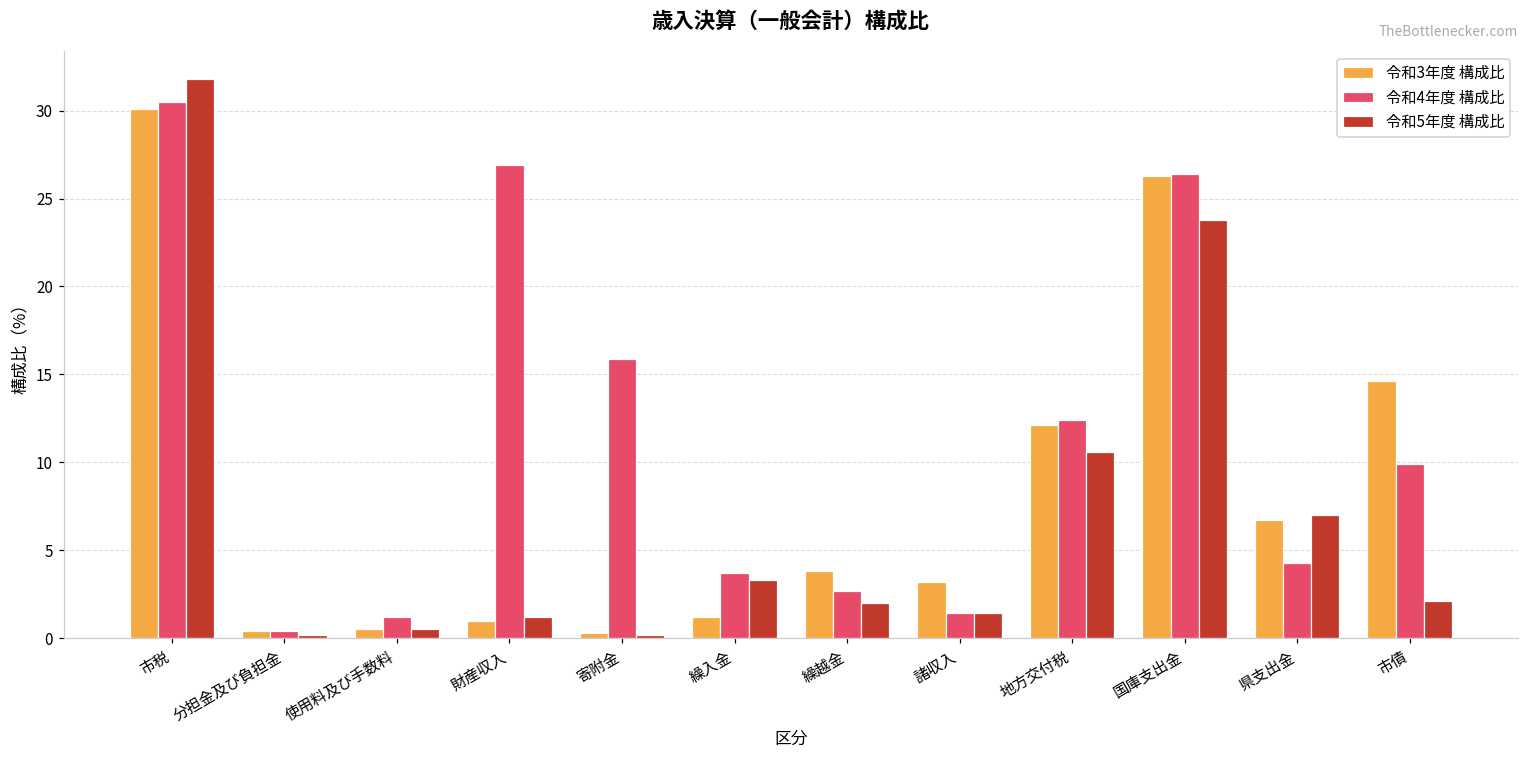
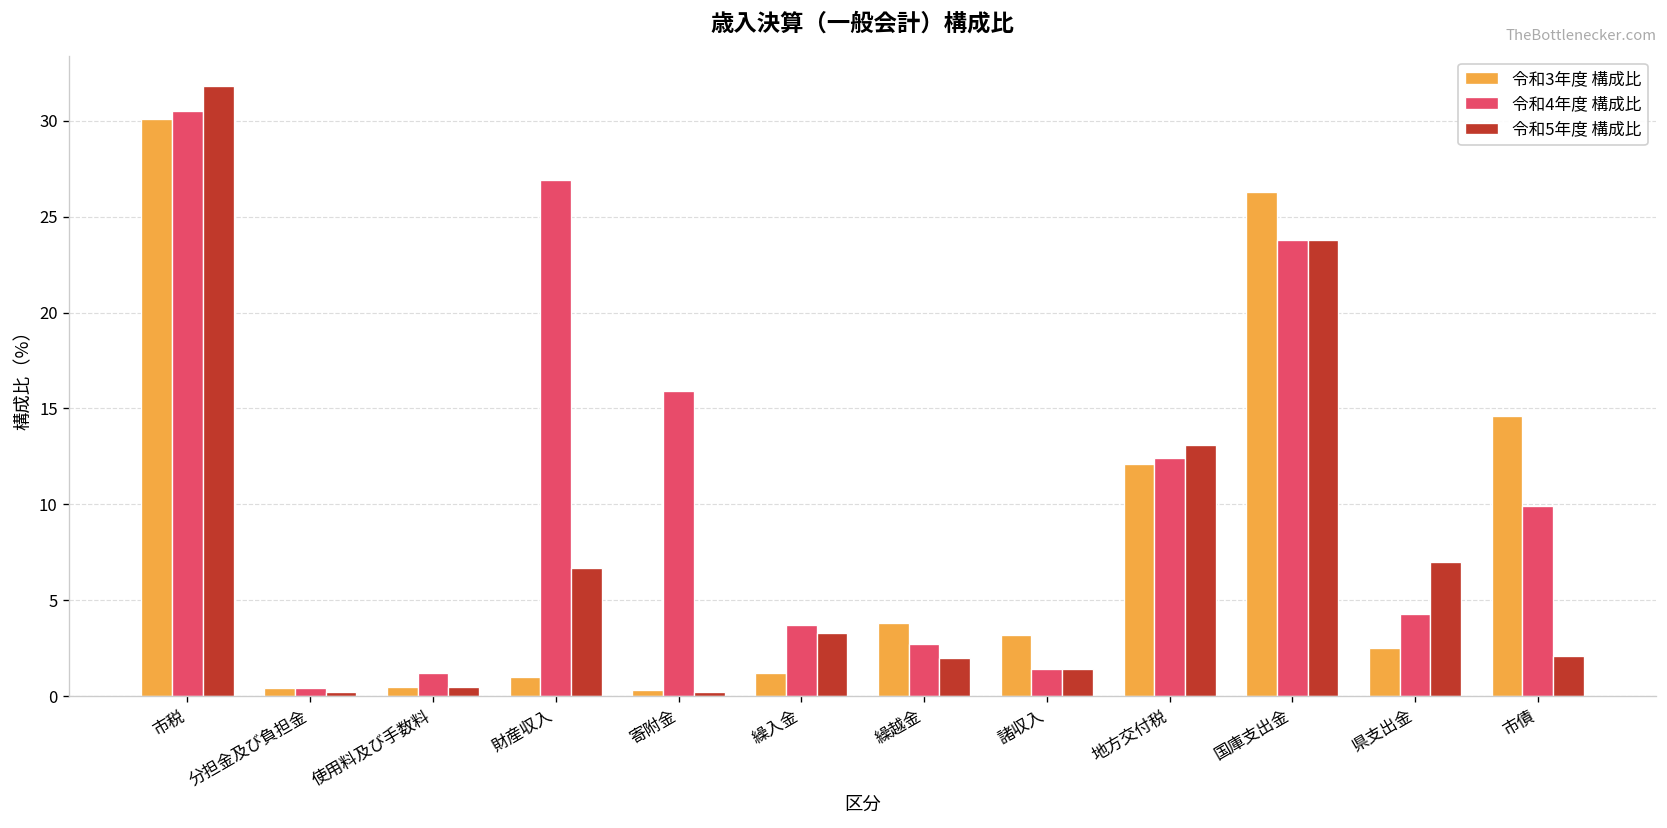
令和5年度 構成比, 財産収入: 1.2 -> 6.7
令和5年度 構成比, 地方交付税: 10.6 -> 13.1
令和4年度 構成比, 国庫支出金: 26.4 -> 23.8
令和3年度 構成比, 県支出金: 6.7 -> 2.5
